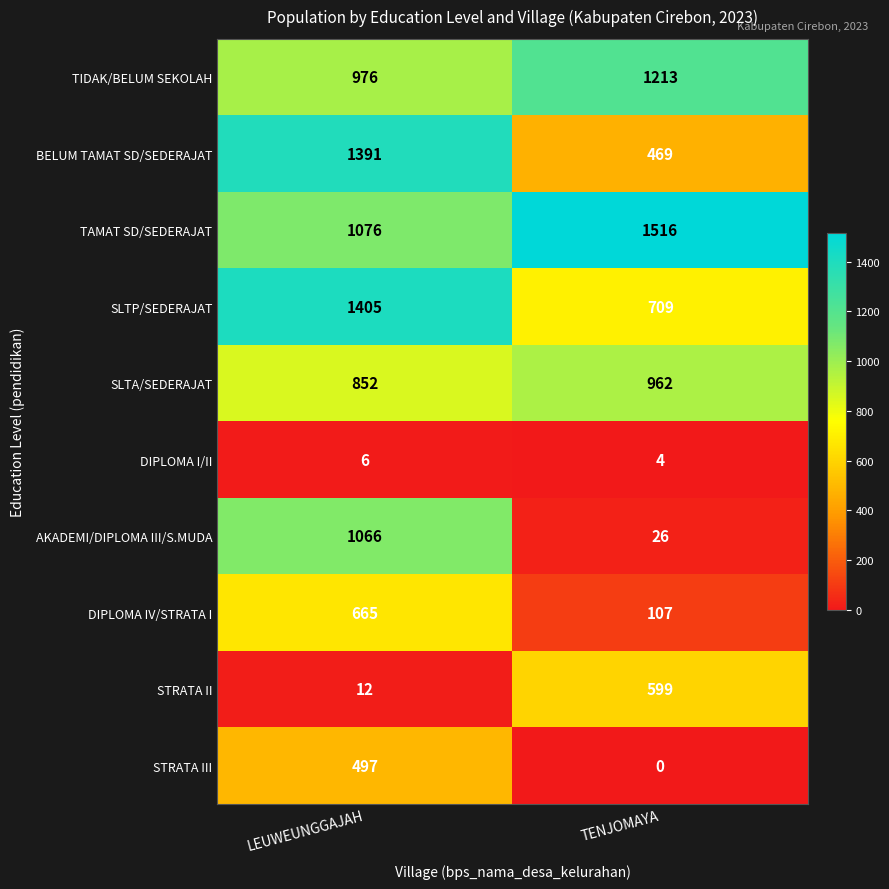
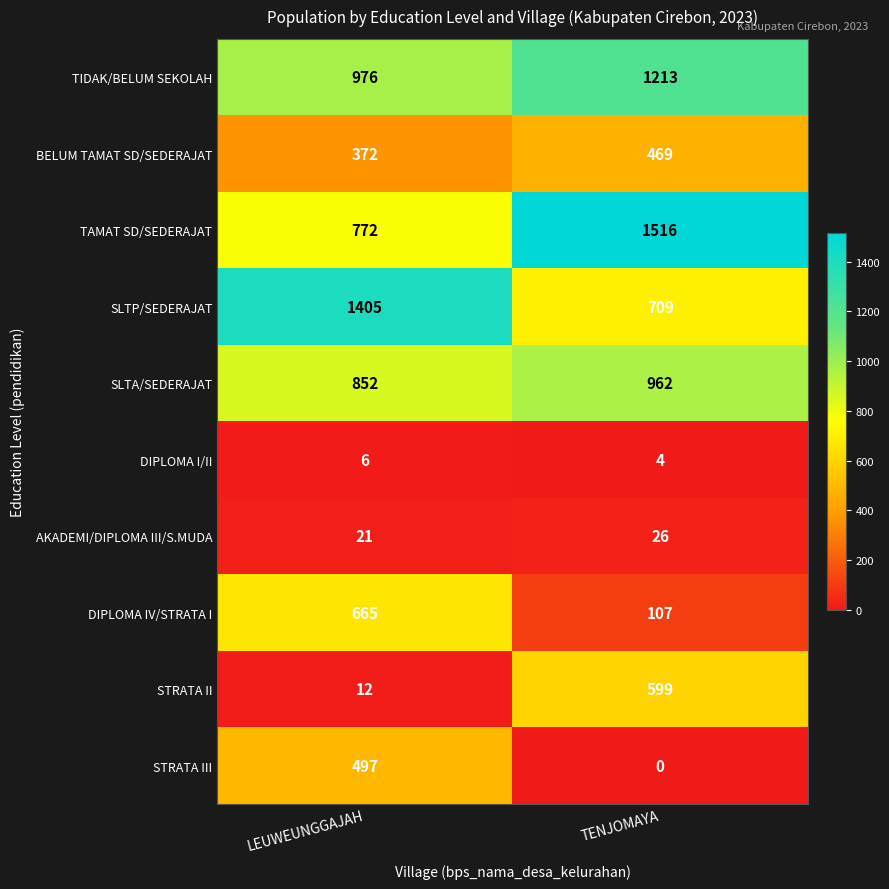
BELUM TAMAT SD/SEDERAJAT, LEUWEUNGGAJAH: 1391 -> 372
TAMAT SD/SEDERAJAT, LEUWEUNGGAJAH: 1076 -> 772
AKADEMI/DIPLOMA III/S.MUDA, LEUWEUNGGAJAH: 1066 -> 21
